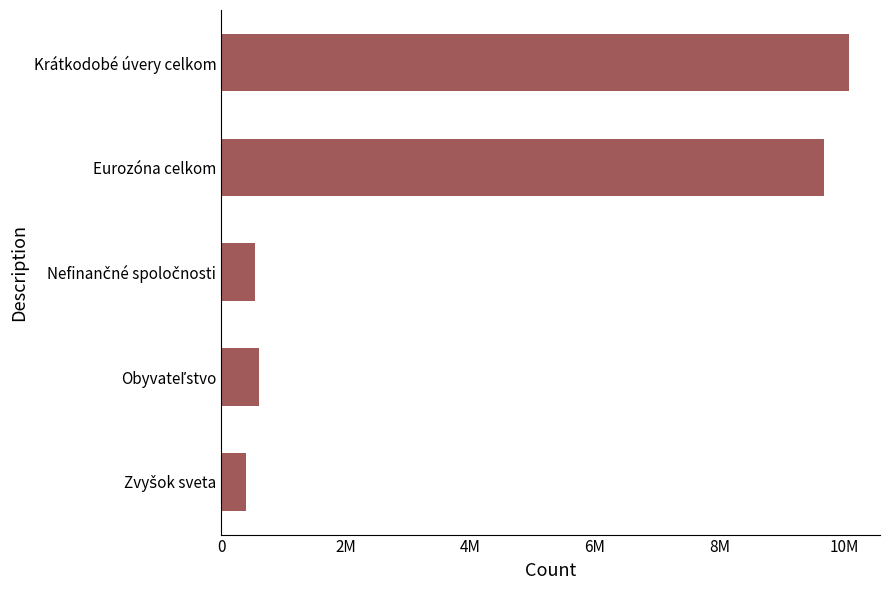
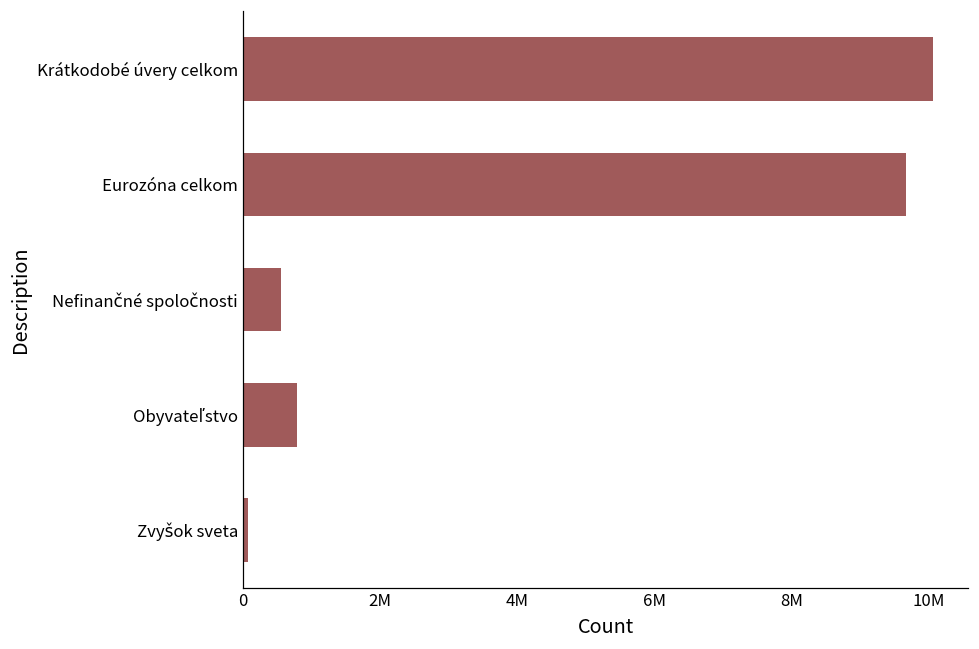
Obyvateľstvo: 600000 -> 800000
Zvyšok sveta: 400000 -> 100000
